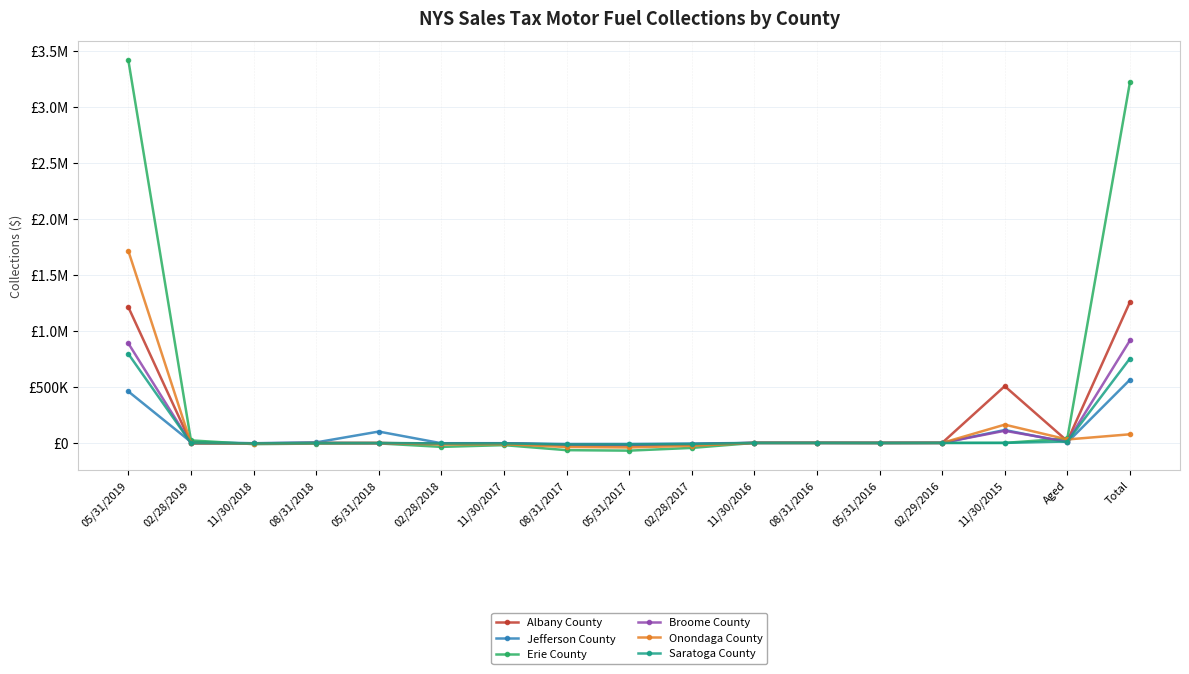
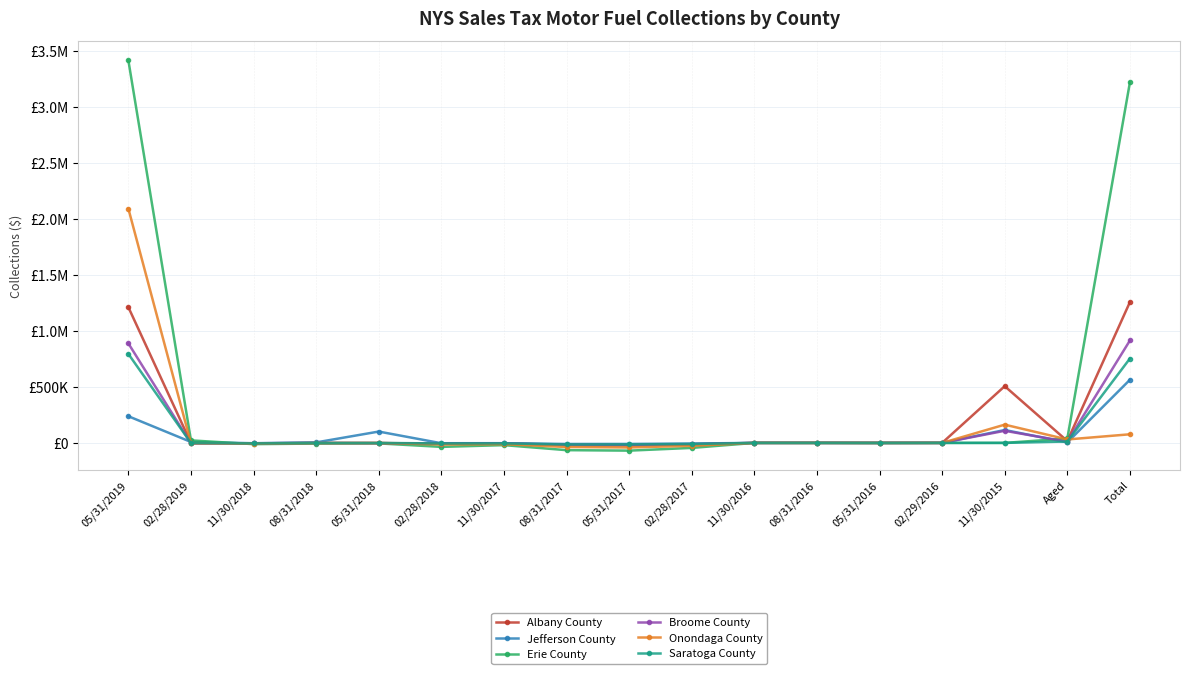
Jefferson County, 05/31/2019: £460000 -> £240000
Onondaga County, 05/31/2019: £1710000 -> £2090000
